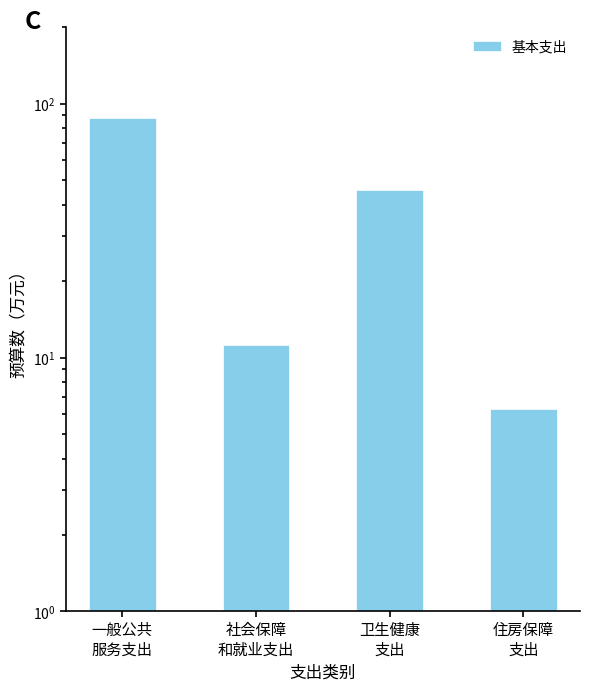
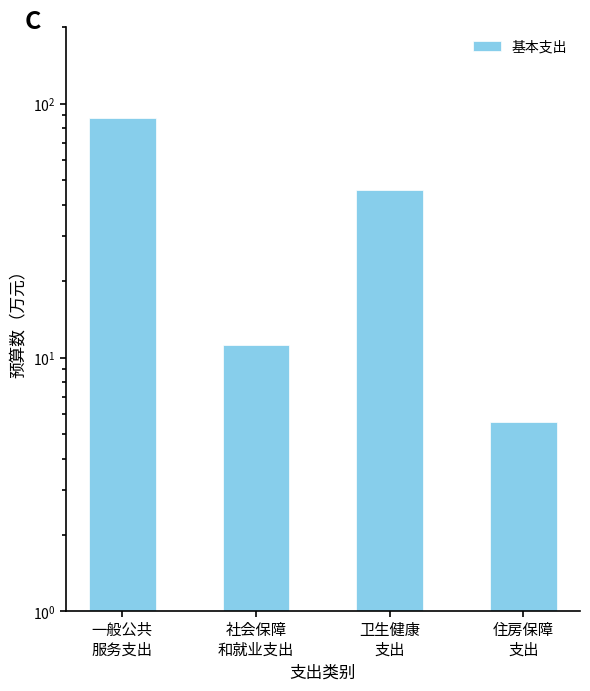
住房保障 支出: 6.3 -> 5.6
